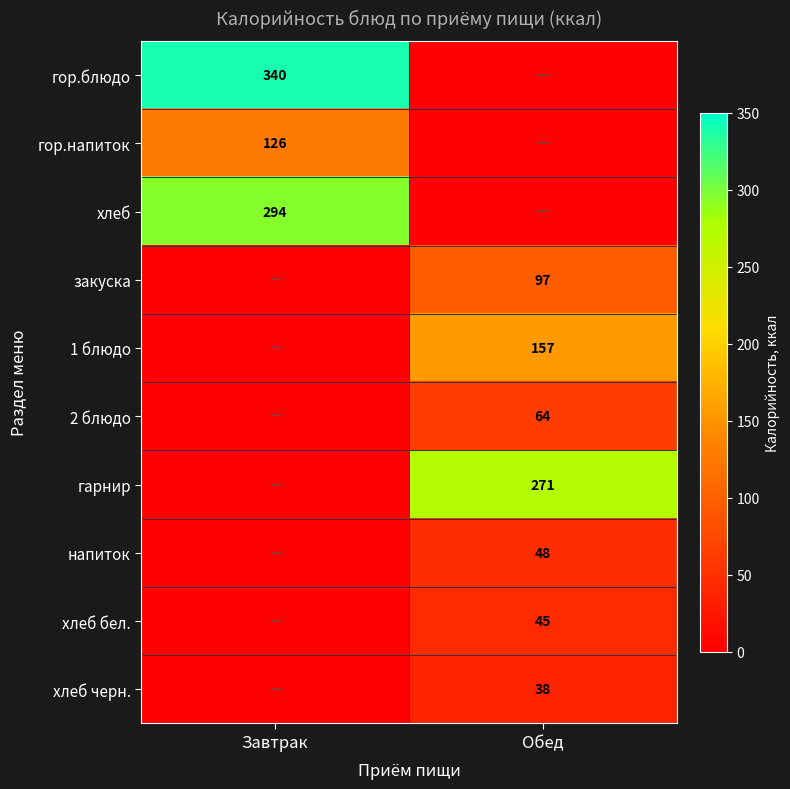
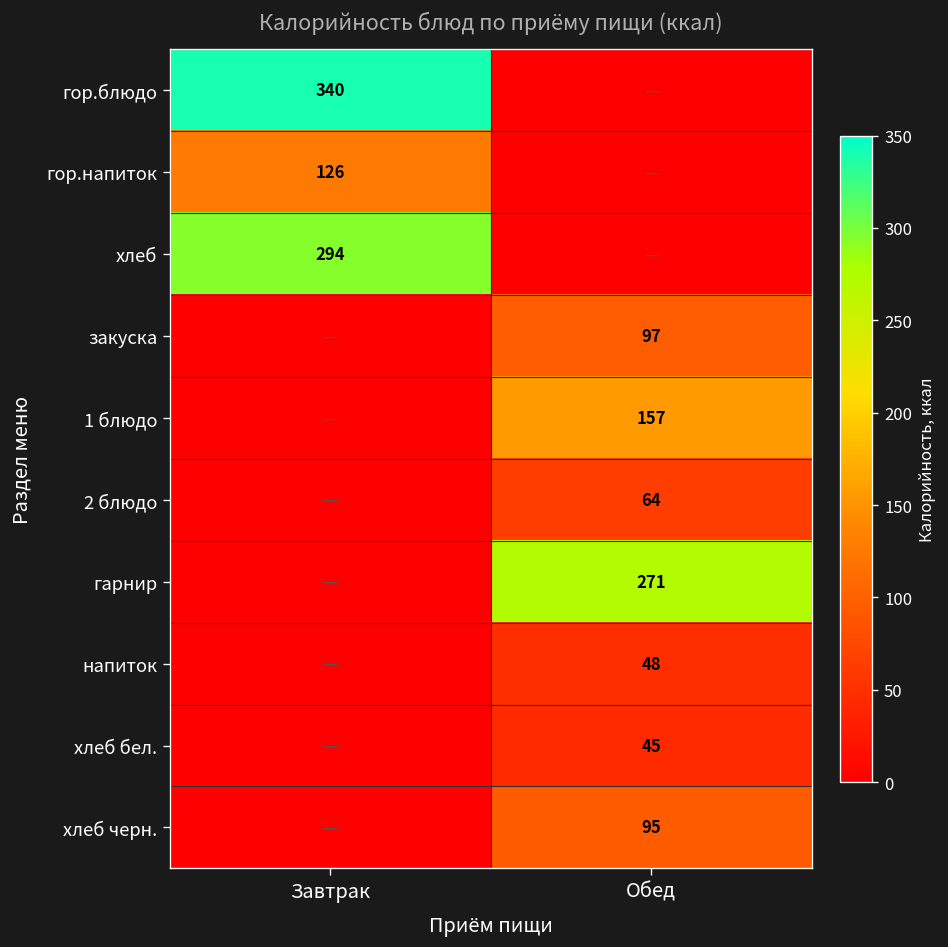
хлеб черн., Обед: 38 -> 95
